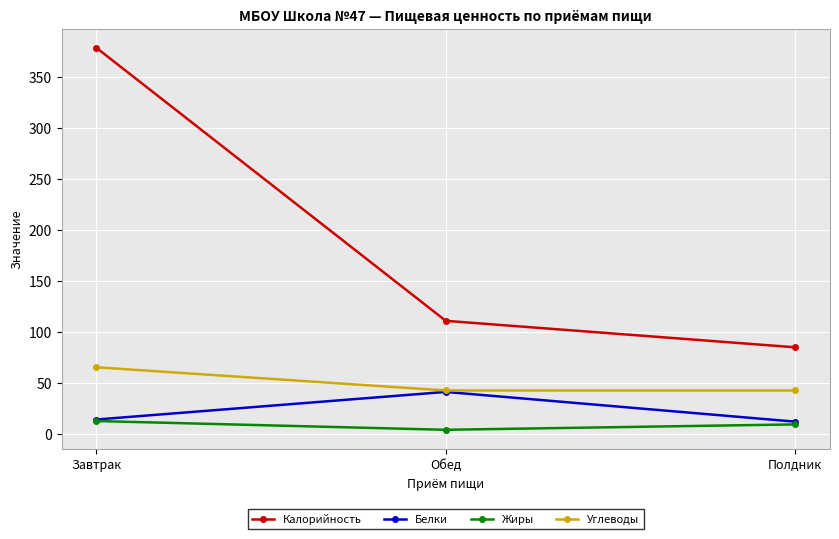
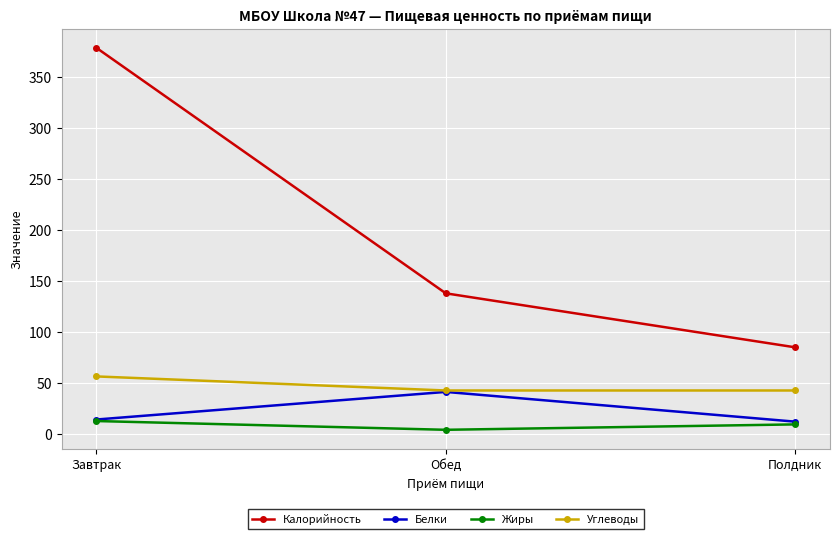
Углеводы, Завтрак: 65 -> 56
Калорийность, Обед: 111 -> 138
